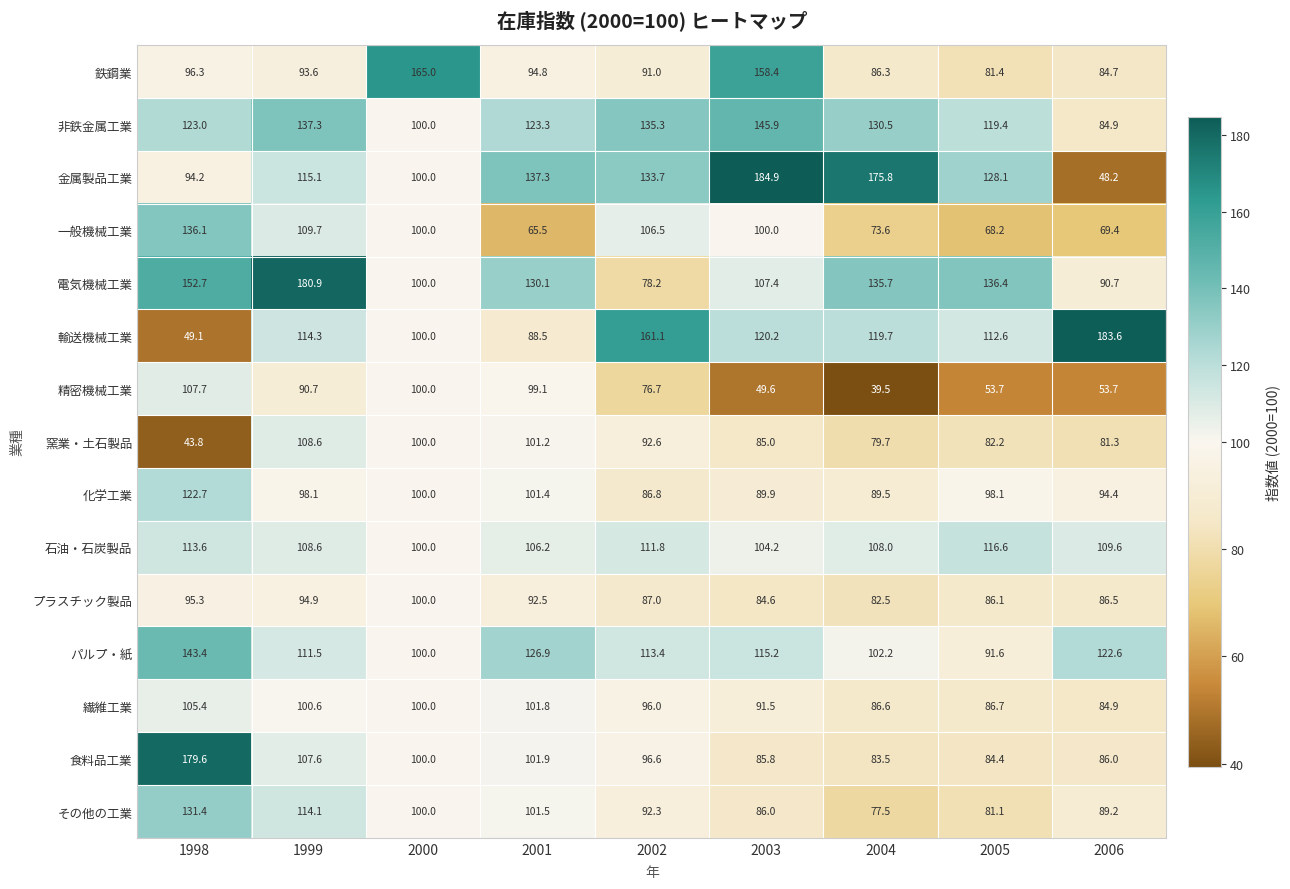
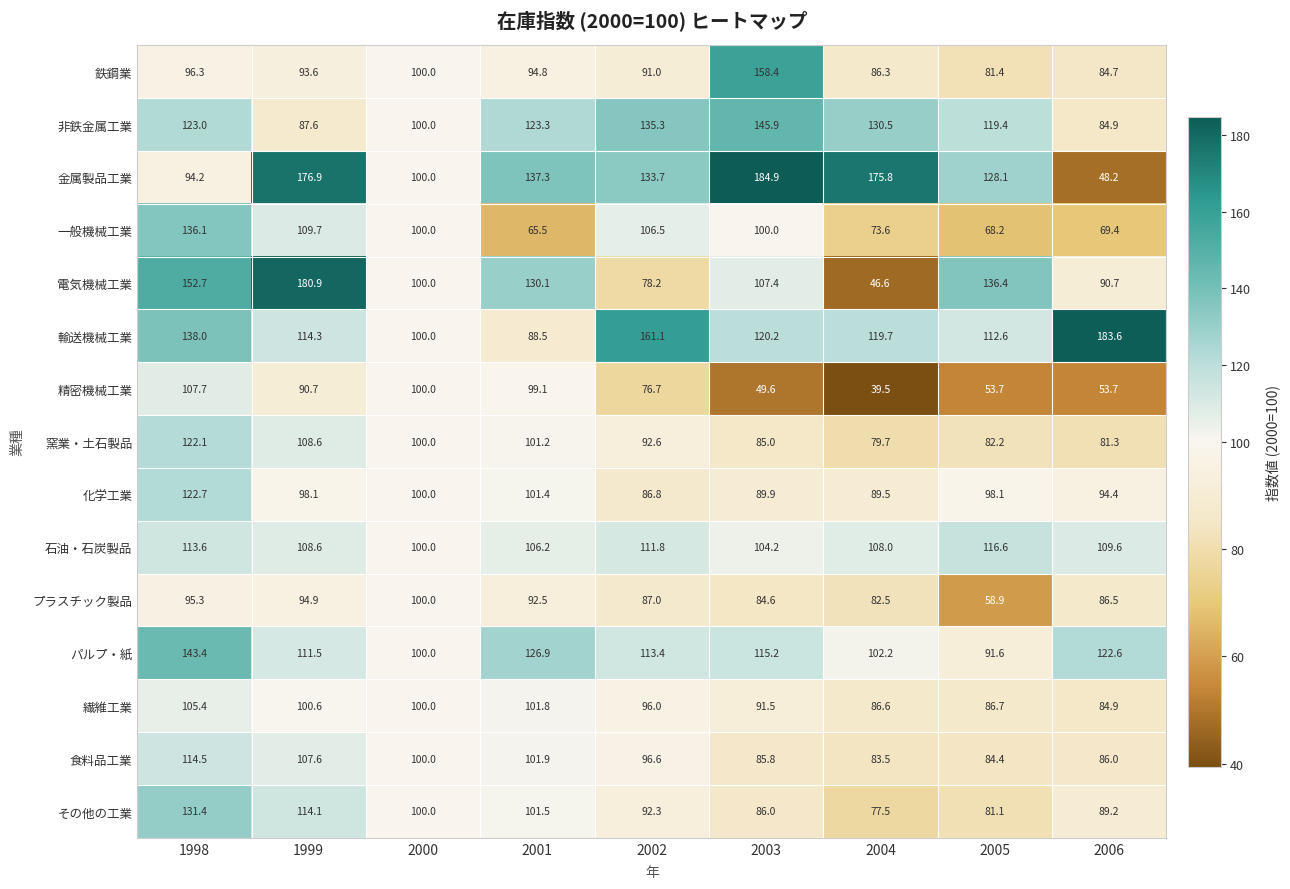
鉄鋼業, 2000: 165.0 -> 100.0
非鉄金属工業, 1999: 137.3 -> 87.6
金属製品工業, 1999: 115.1 -> 176.9
電気機械工業, 2004: 135.7 -> 46.6
輸送機械工業, 1998: 49.1 -> 138.0
窯業・土石製品, 1998: 43.8 -> 122.1
プラスチック製品, 2005: 86.1 -> 58.9
食料品工業, 1998: 179.6 -> 114.5
